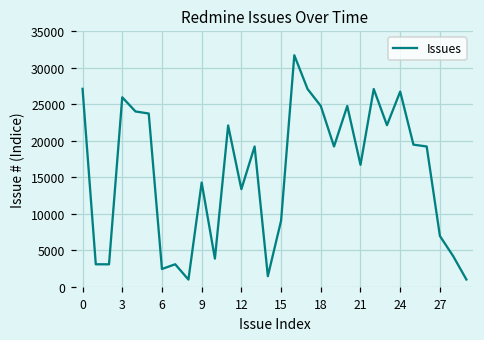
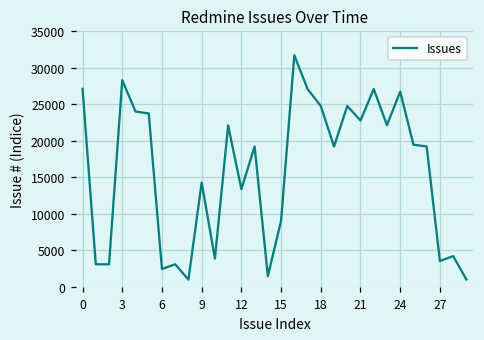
3: 26000 -> 28000
21: 17000 -> 23000
27: 7000 -> 4000
